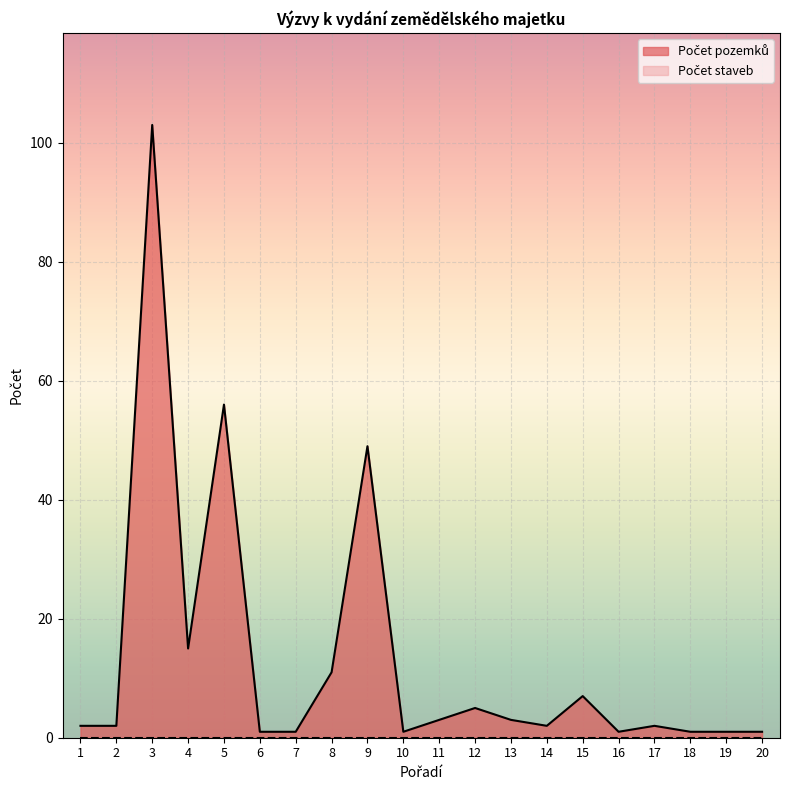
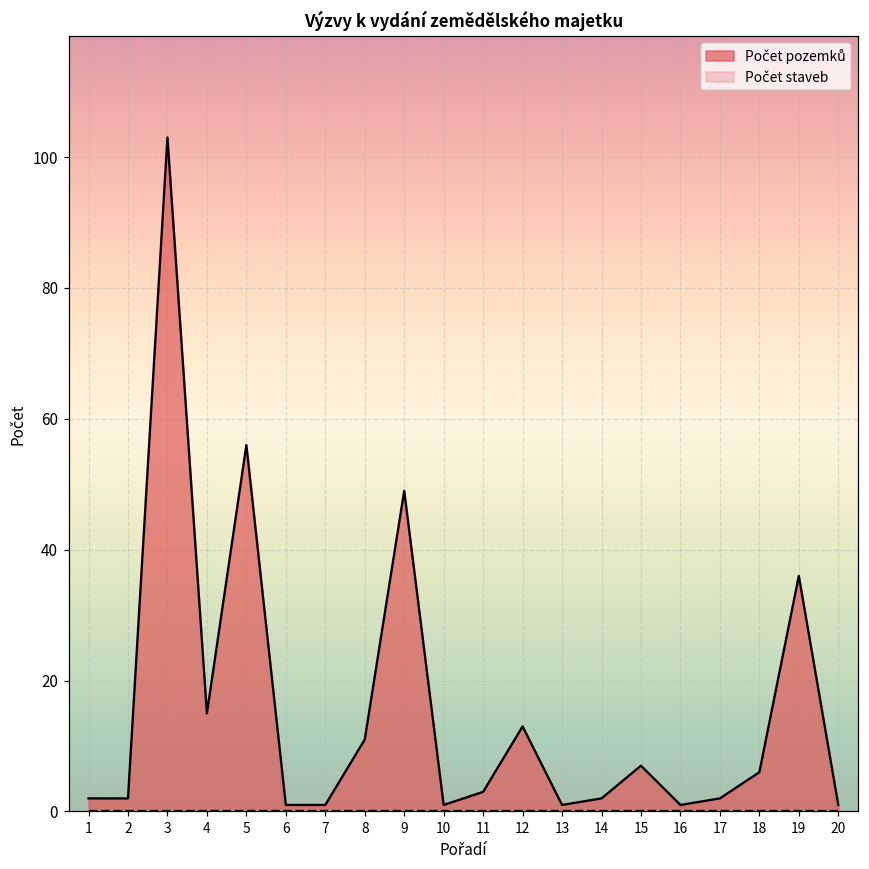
Počet pozemků, 12: 5 -> 13
Počet pozemků, 13: 3 -> 1
Počet pozemků, 18: 1 -> 6
Počet pozemků, 19: 1 -> 36
